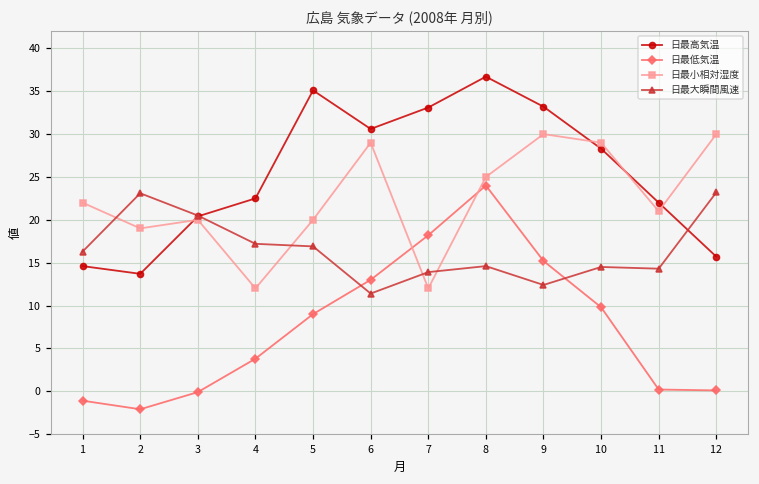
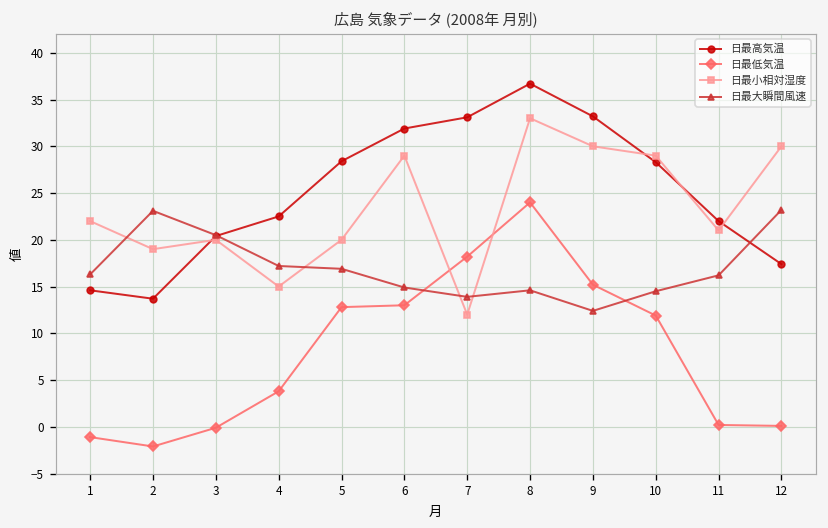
日最小相対湿度, 4: 12 -> 15
日最高気温, 5: 35 -> 28
日最低気温, 5: 9 -> 13
日最高気温, 6: 31 -> 32
日最大瞬間風速, 6: 11 -> 15
日最小相対湿度, 8: 25 -> 33
日最低気温, 10: 10 -> 12
日最大瞬間風速, 11: 14 -> 16
日最高気温, 12: 16 -> 17
